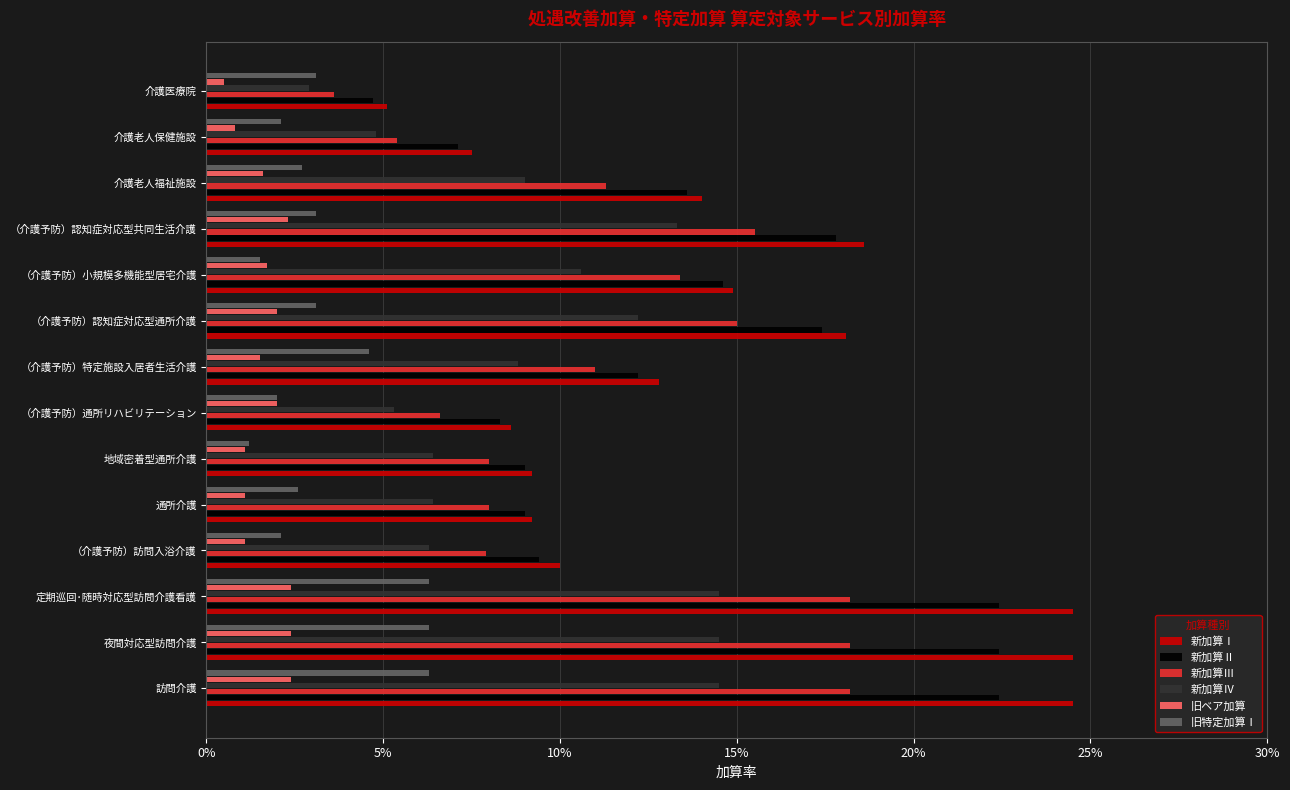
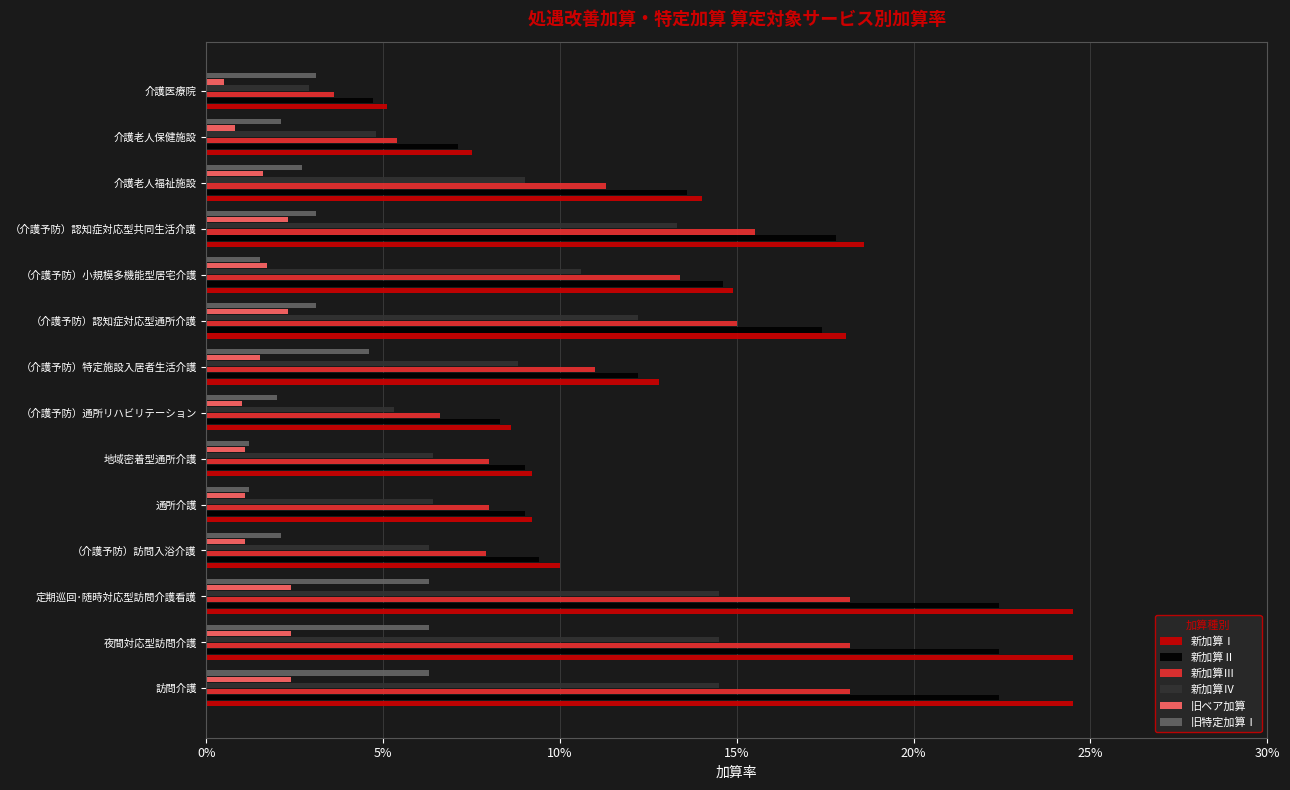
旧ベア加算, （介護予防）認知症対応型通所介護: 2.0% -> 2.3%
旧ベア加算, （介護予防）通所リハビリテーション: 2.0% -> 1.0%
旧特定加算Ⅰ, 通所介護: 2.6% -> 1.2%
